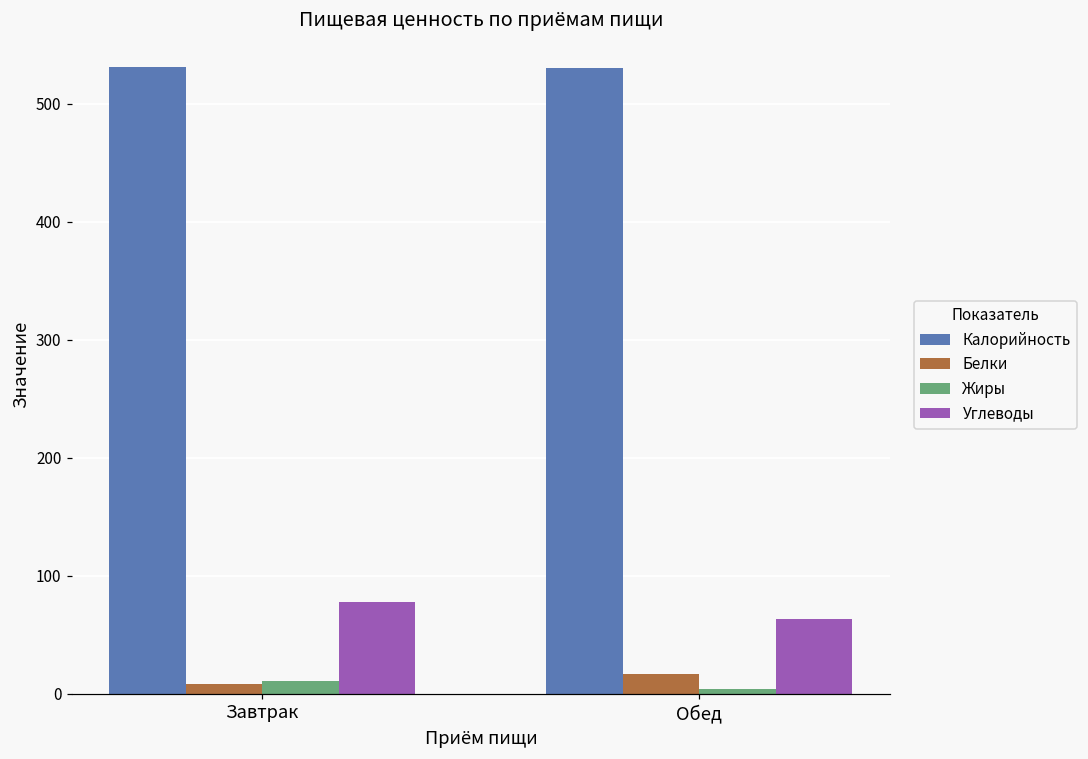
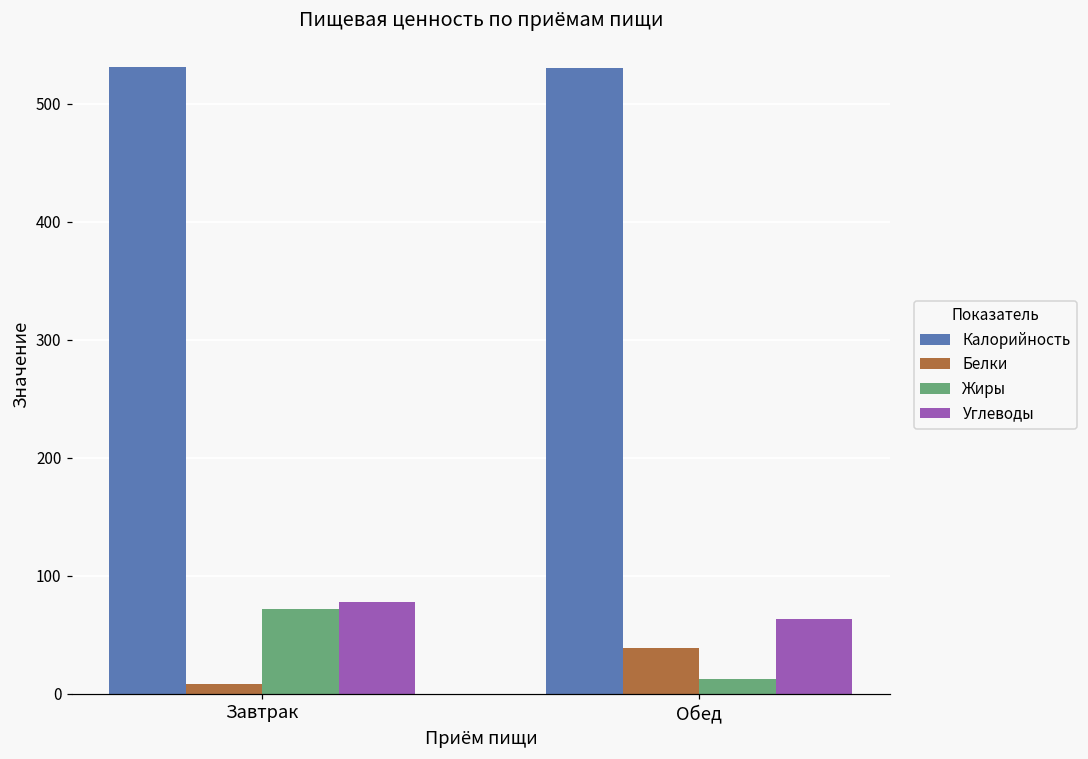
Жиры, Завтрак: 11 -> 72
Белки, Обед: 17 -> 39
Жиры, Обед: 4 -> 12
